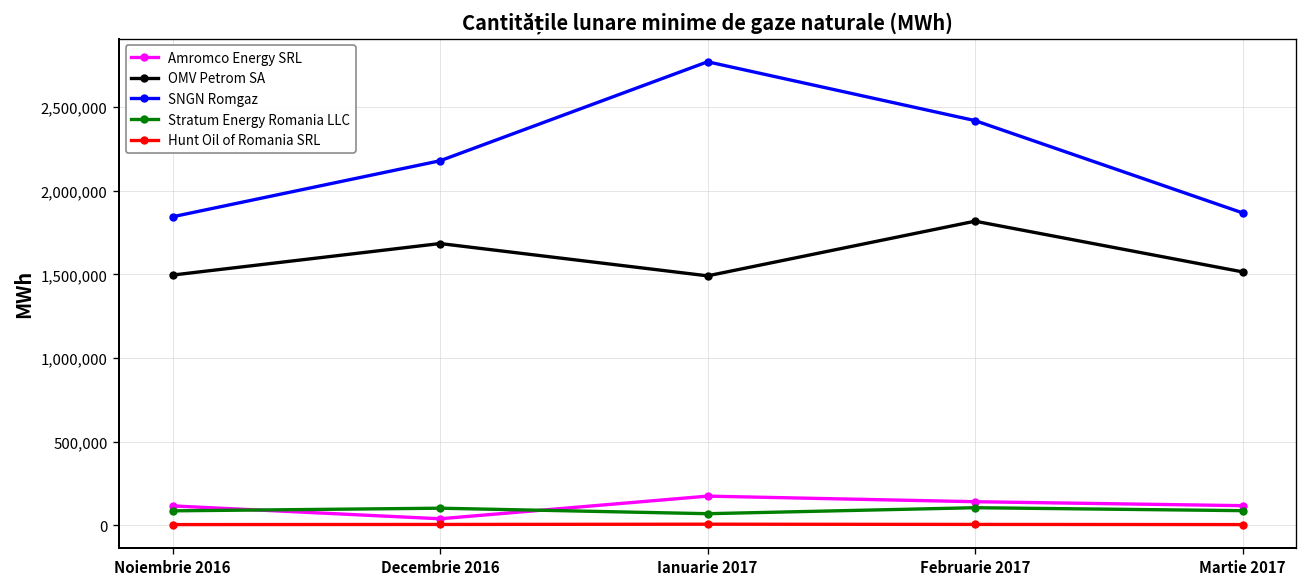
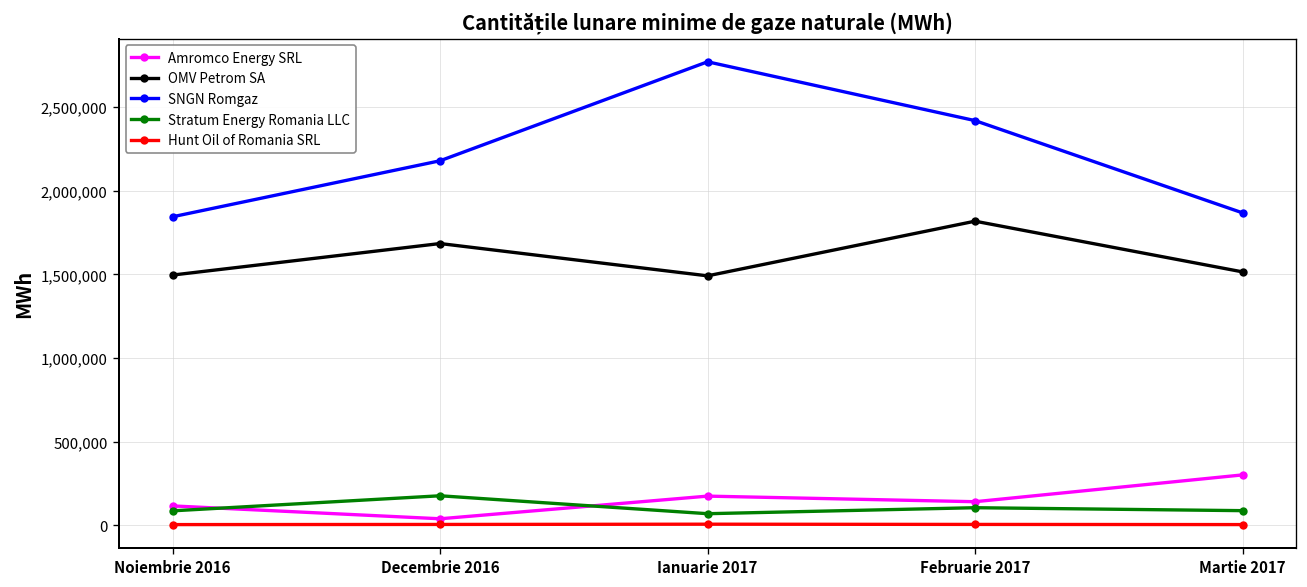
Stratum Energy Romania LLC, Decembrie 2016: 100,000 -> 180,000
Amromco Energy SRL, Martie 2017: 120,000 -> 300,000
